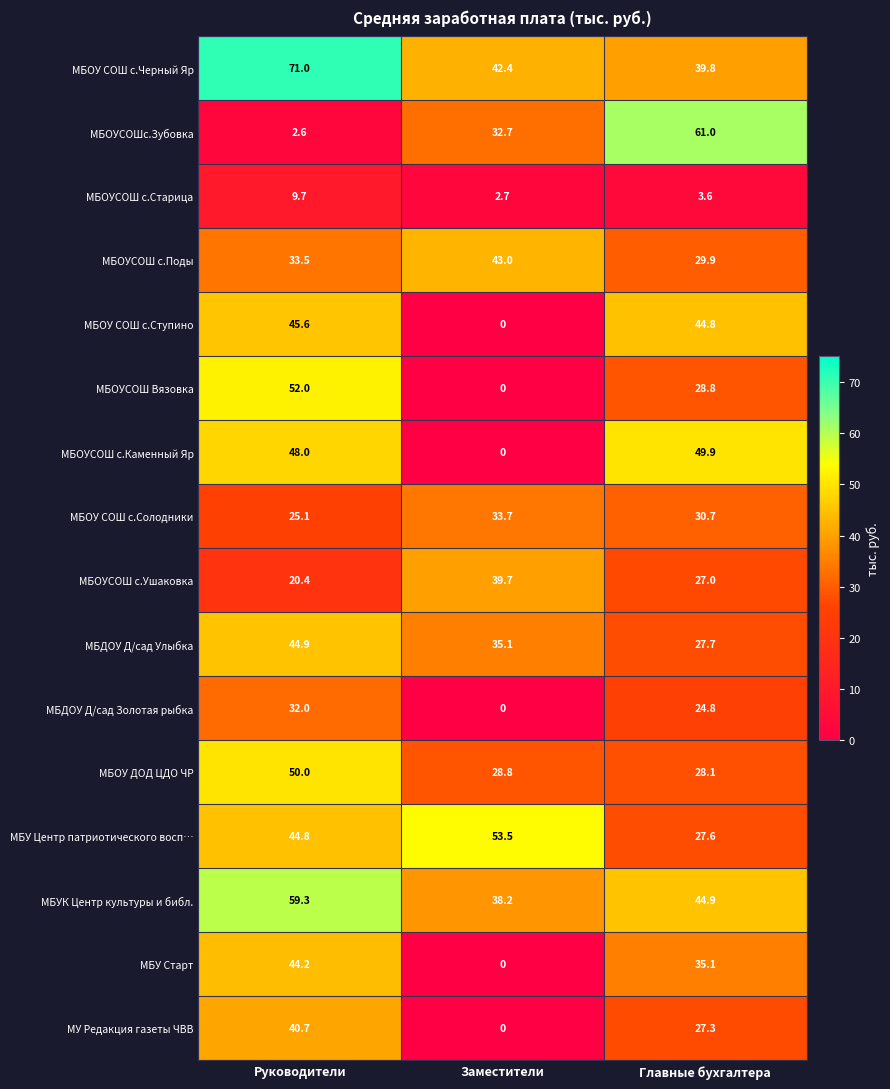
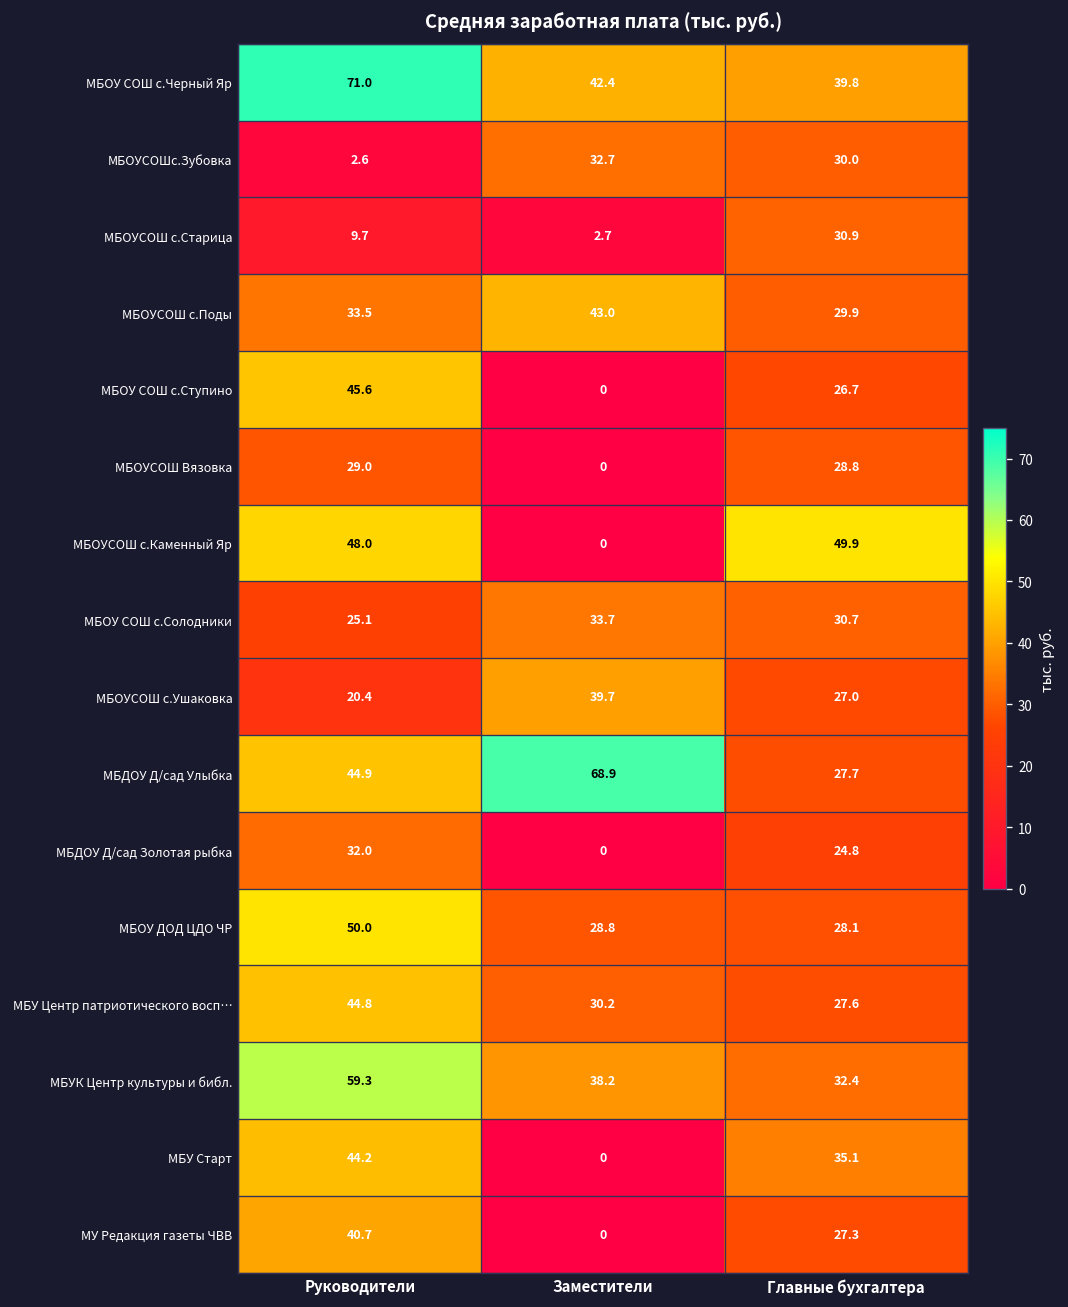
МБОУСОШс.Зубовка, Главные бухгалтера: 61.0 -> 30.0
МБОУСОШ с.Старица, Главные бухгалтера: 3.6 -> 30.9
МБОУ СОШ с.Ступино, Главные бухгалтера: 44.8 -> 26.7
МБОУСОШ Вязовка, Руководители: 52.0 -> 29.0
МБДОУ Д/сад Улыбка, Заместители: 35.1 -> 68.9
МБУ Центр патриотического восп…, Заместители: 53.5 -> 30.2
МБУК Центр культуры и библ., Главные бухгалтера: 44.9 -> 32.4
